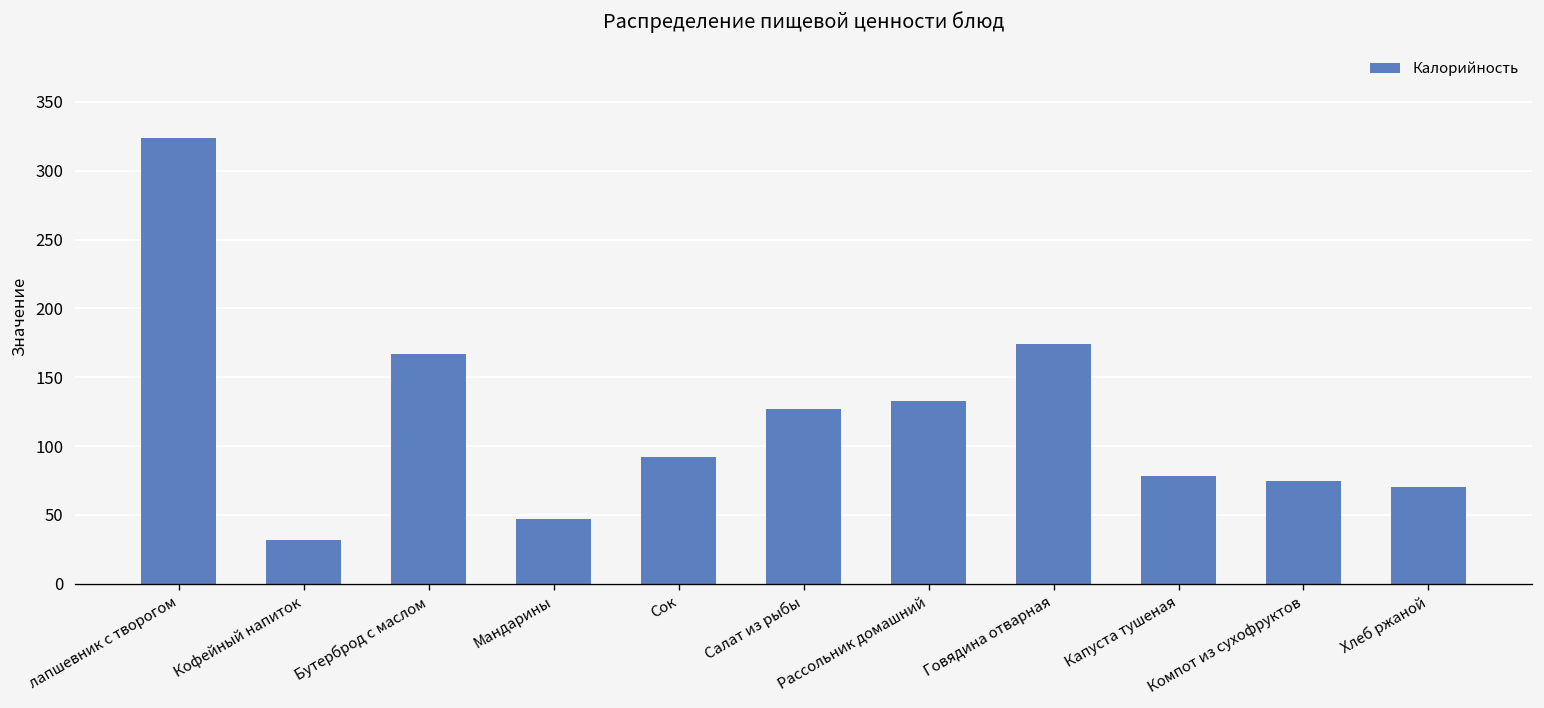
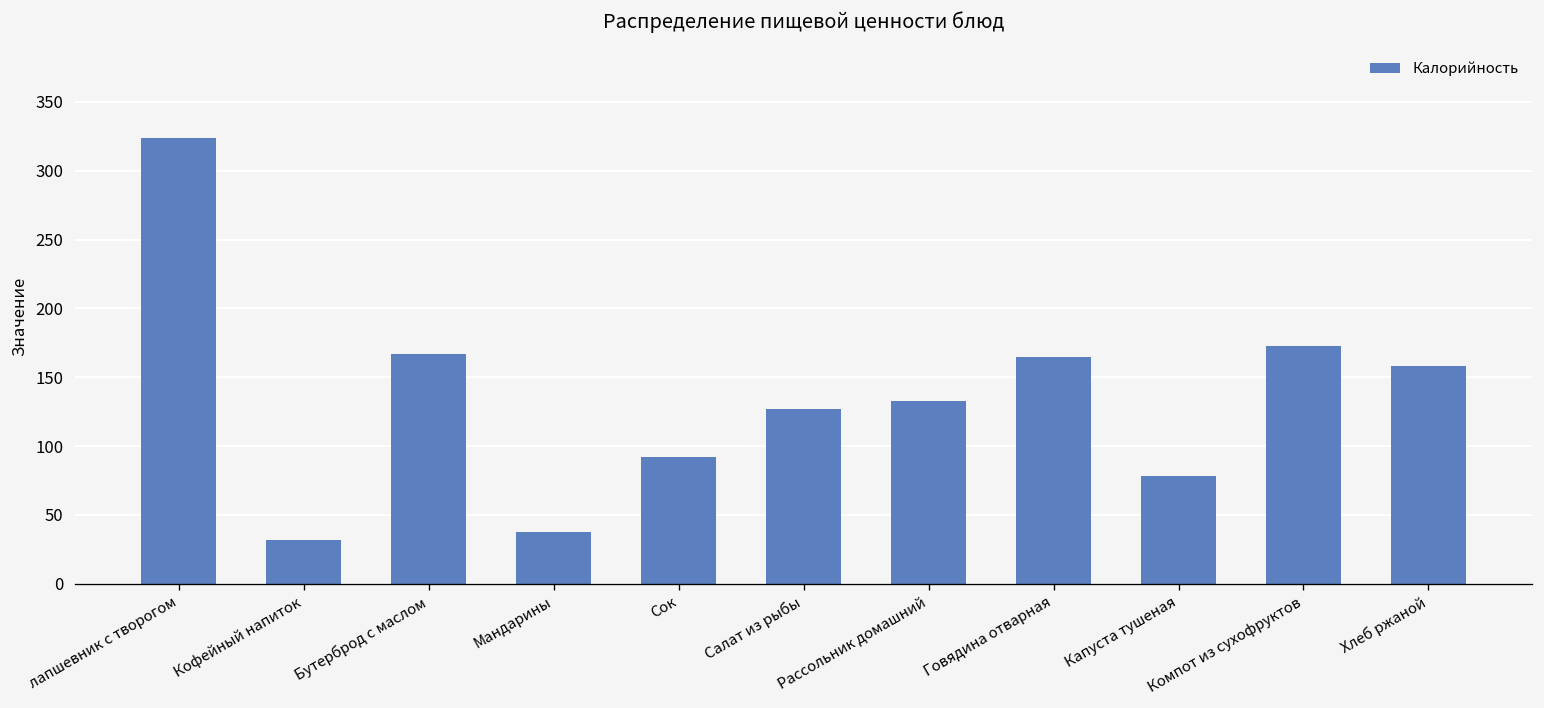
Мандарины: 47 -> 38
Говядина отварная: 174 -> 165
Компот из сухофруктов: 75 -> 173
Хлеб ржаной: 70 -> 158
